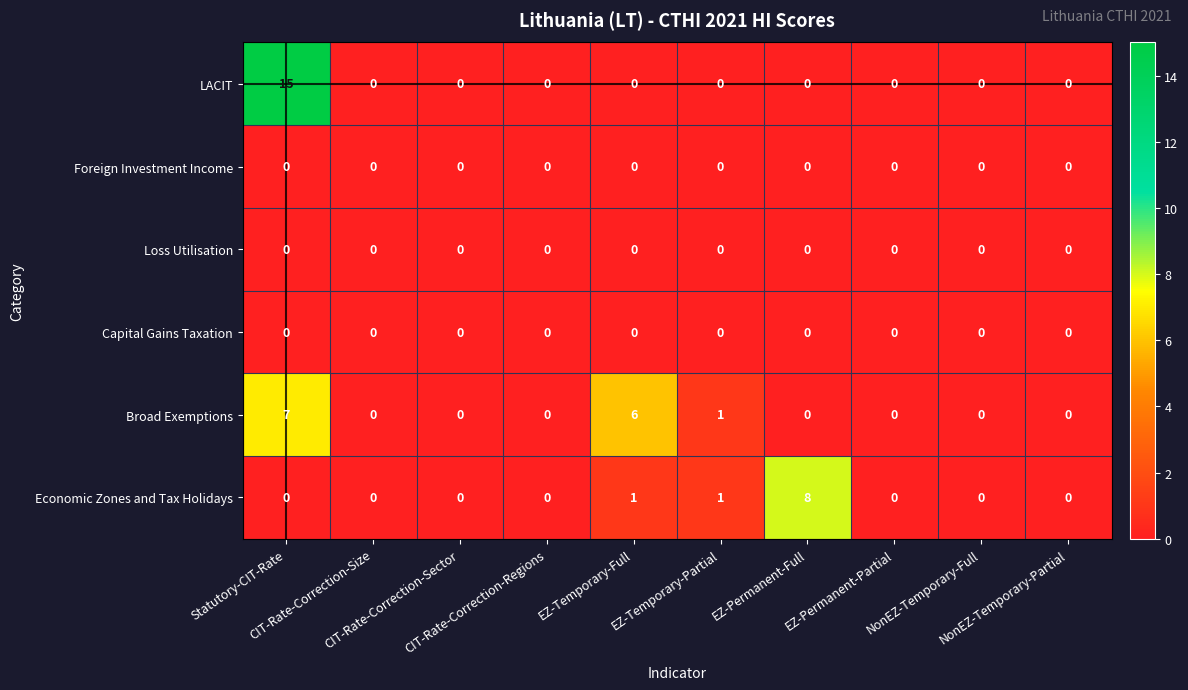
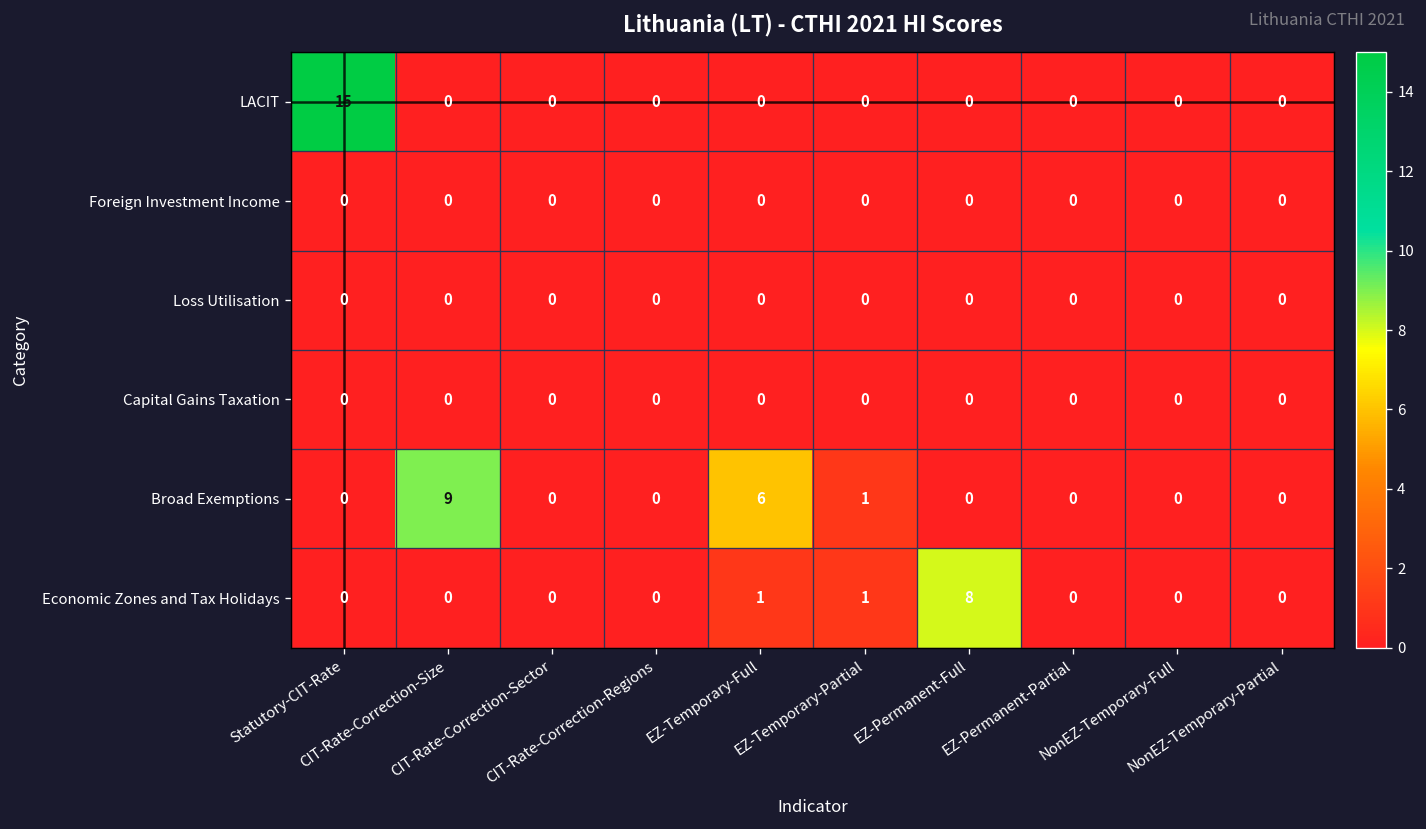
Broad Exemptions, Statutory-CIT-Rate: 7 -> 0
Broad Exemptions, CIT-Rate-Correction-Size: 0 -> 9
